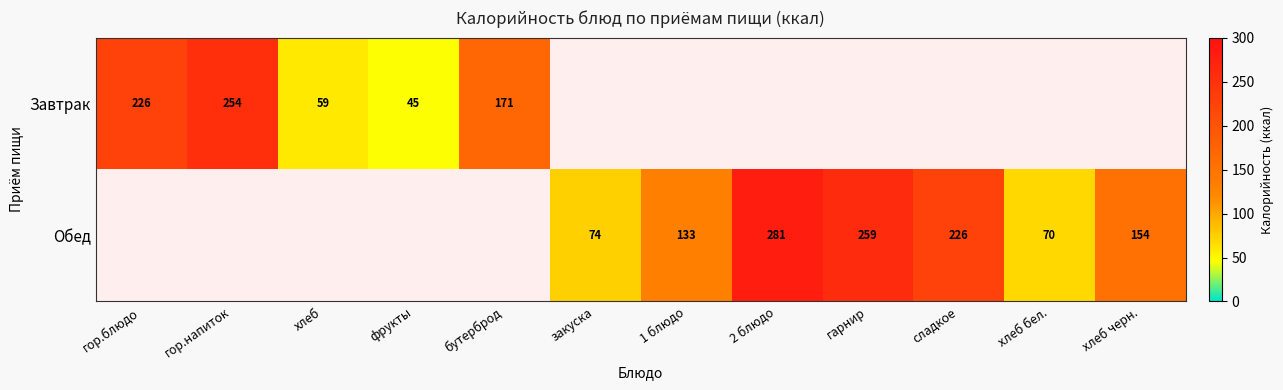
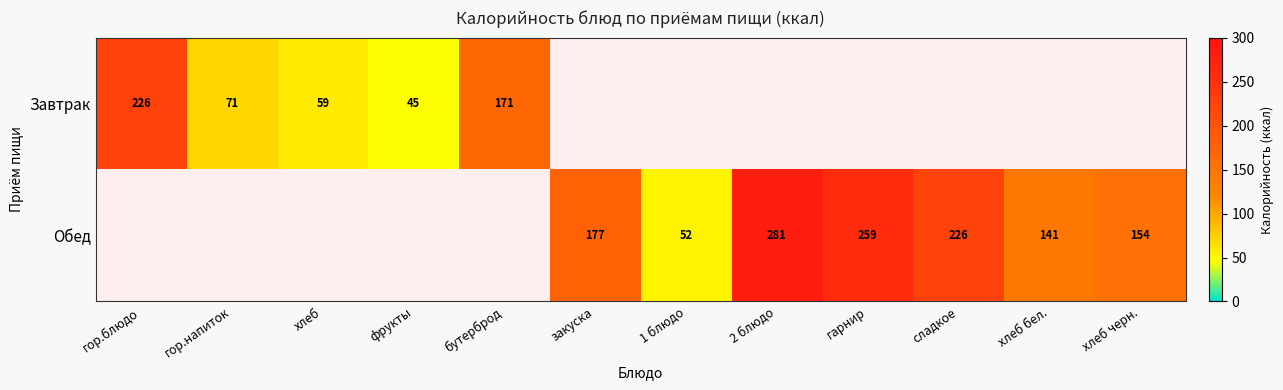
Завтрак, гор.напиток: 254 -> 71
Обед, закуска: 74 -> 177
Обед, 1 блюдо: 133 -> 52
Обед, хлеб бел.: 70 -> 141
